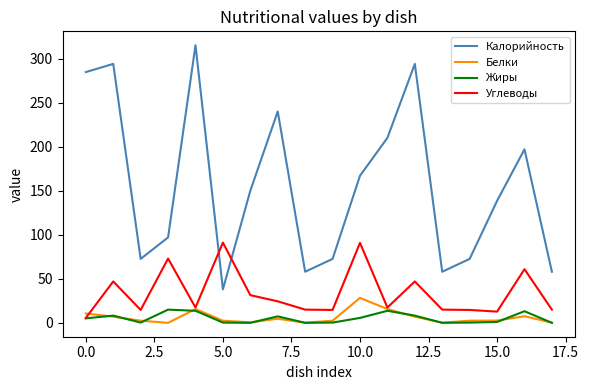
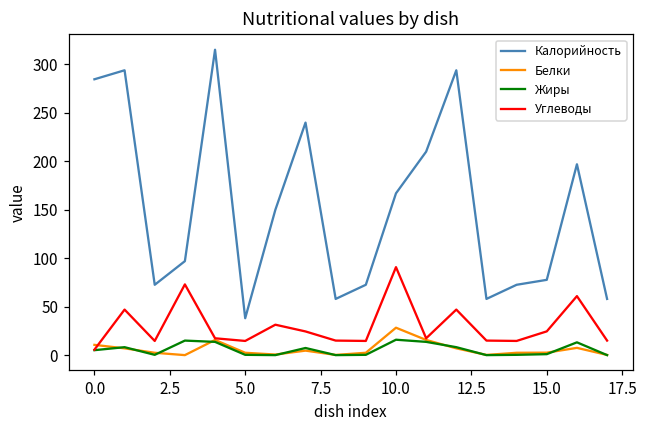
Углеводы, 5.0: 90 -> 10
Жиры, 10.0: 10 -> 20
Калорийность, 15.0: 140 -> 80
Углеводы, 15.0: 10 -> 20
